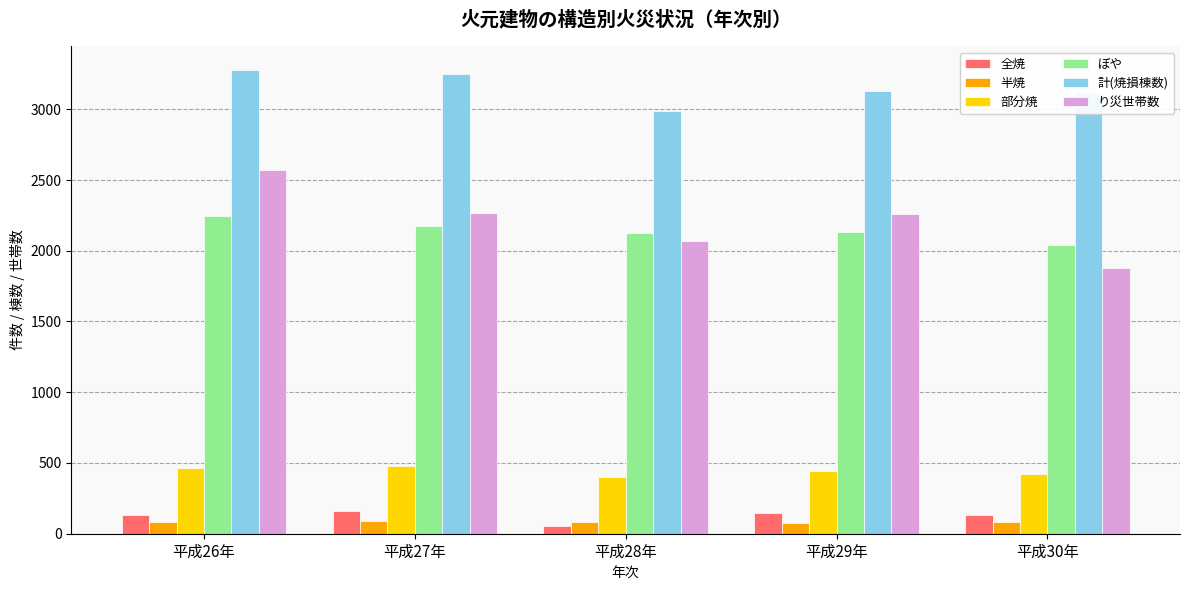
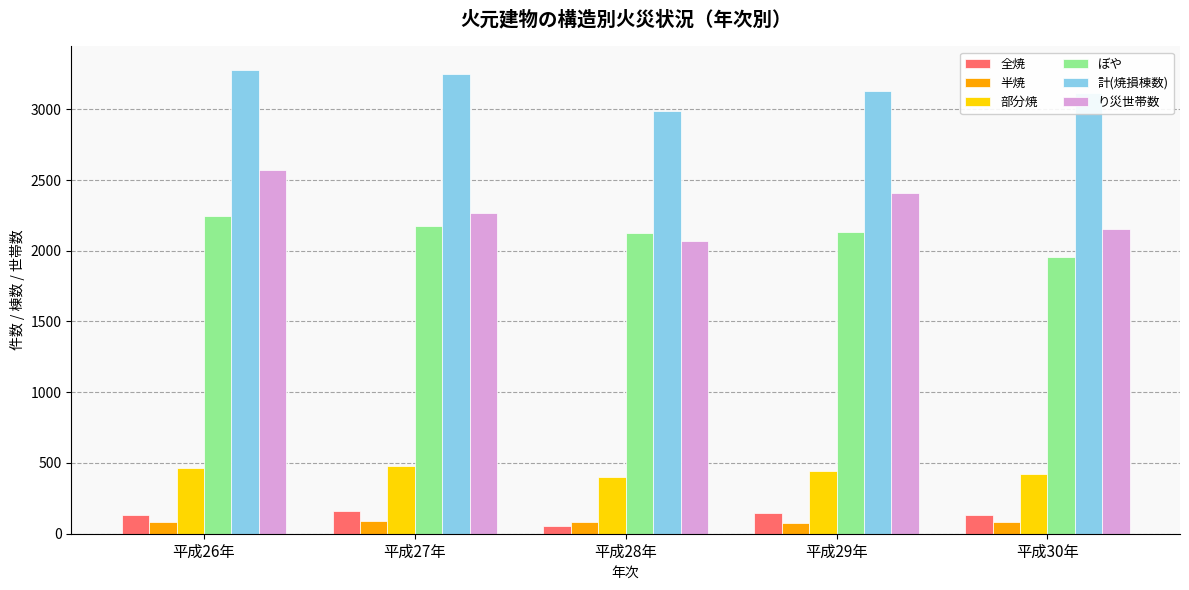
り災世帯数, 平成29年: 2260 -> 2410
ぼや, 平成30年: 2040 -> 1950
り災世帯数, 平成30年: 1880 -> 2150
